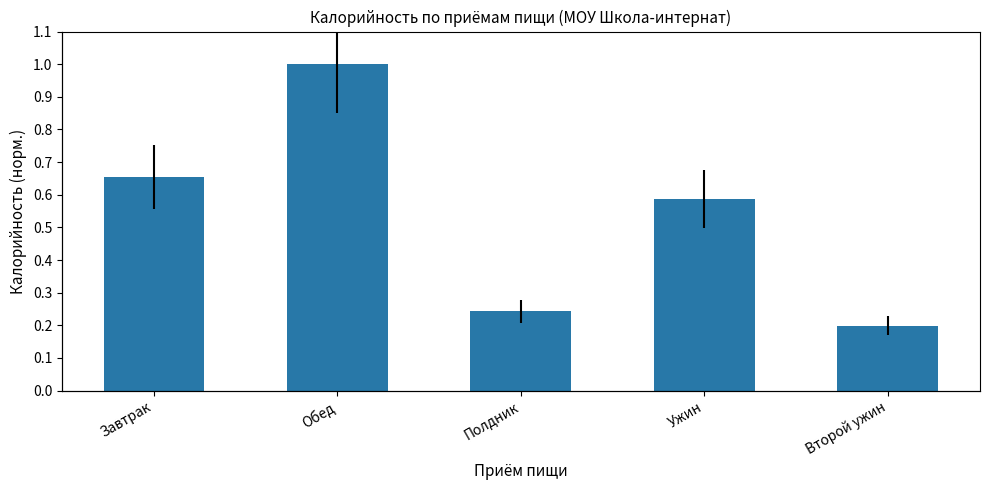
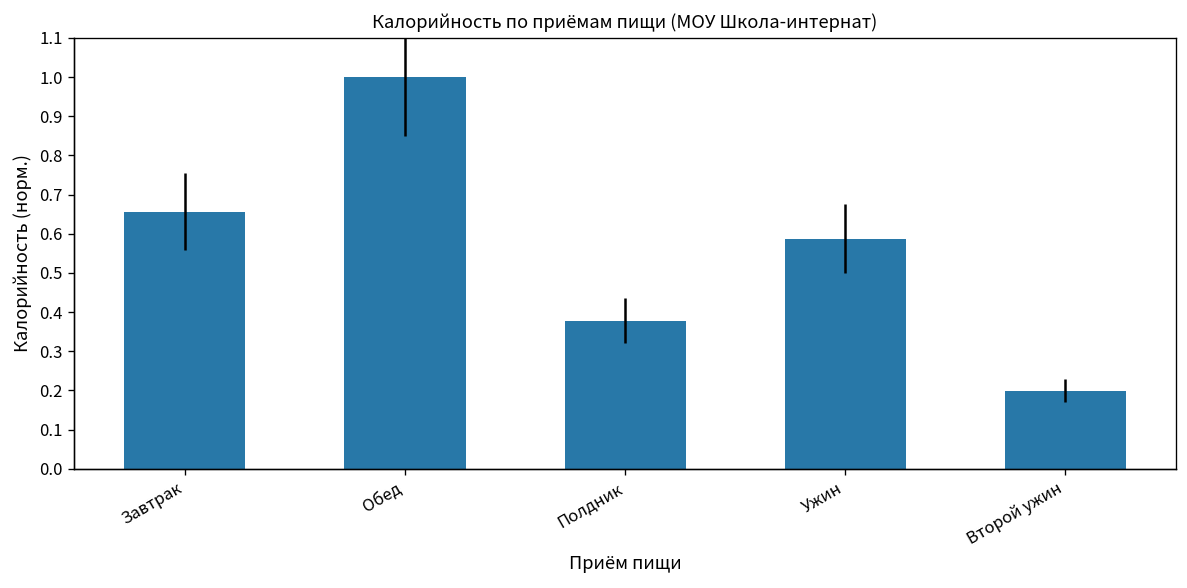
Полдник: 0.24 -> 0.38
